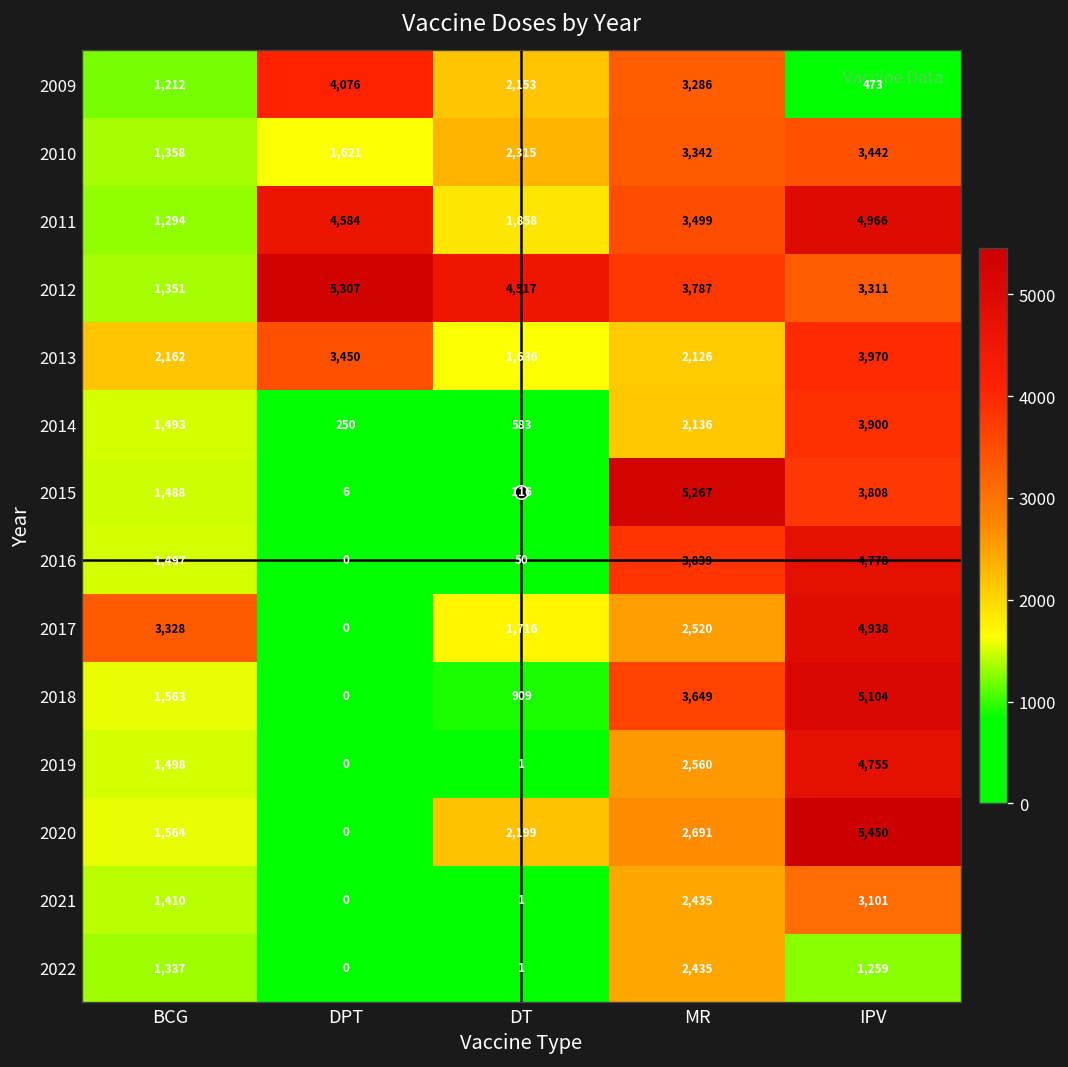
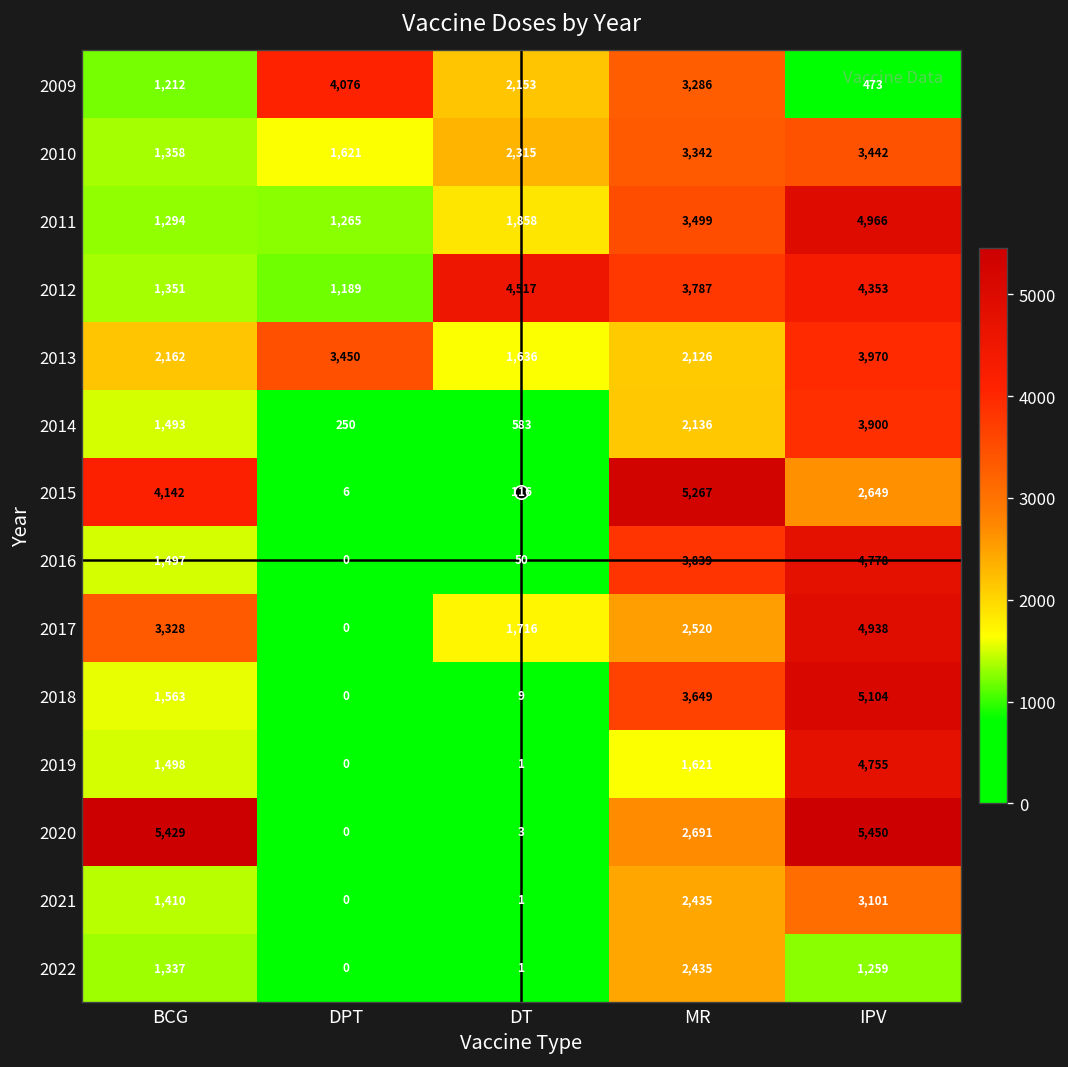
2011, DPT: 4,584 -> 1,265
2012, DPT: 5,307 -> 1,189
2012, IPV: 3,311 -> 4,353
2015, BCG: 1,488 -> 4,142
2015, IPV: 3,808 -> 2,649
2018, DT: 909 -> 9
2019, MR: 2,560 -> 1,621
2020, BCG: 1,564 -> 5,429
2020, DT: 2,199 -> 3
